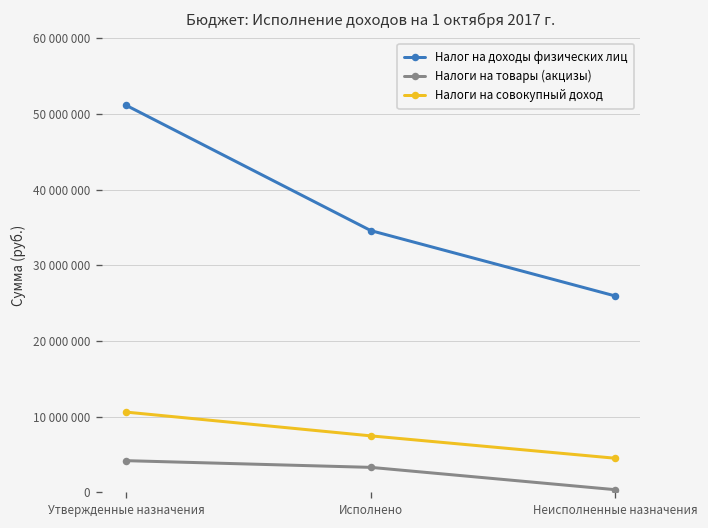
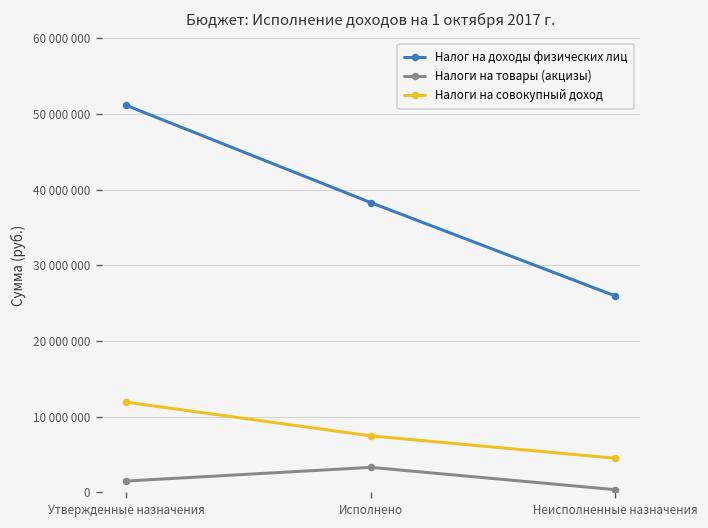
Налоги на товары (акцизы), Утвержденные назначения: 4000000 -> 1000000
Налоги на совокупный доход, Утвержденные назначения: 11000000 -> 12000000
Налог на доходы физических лиц, Исполнено: 35000000 -> 38000000
